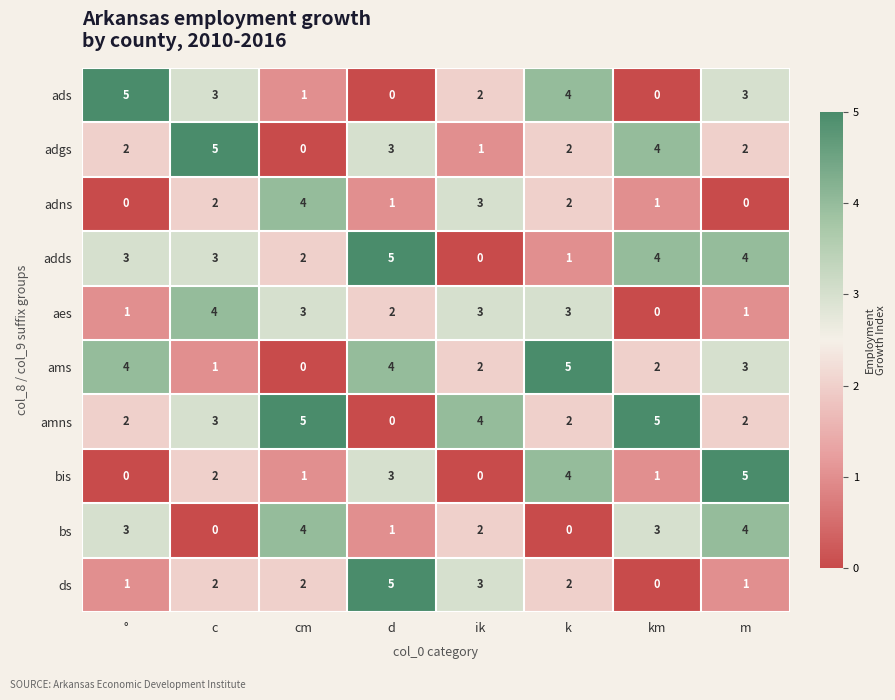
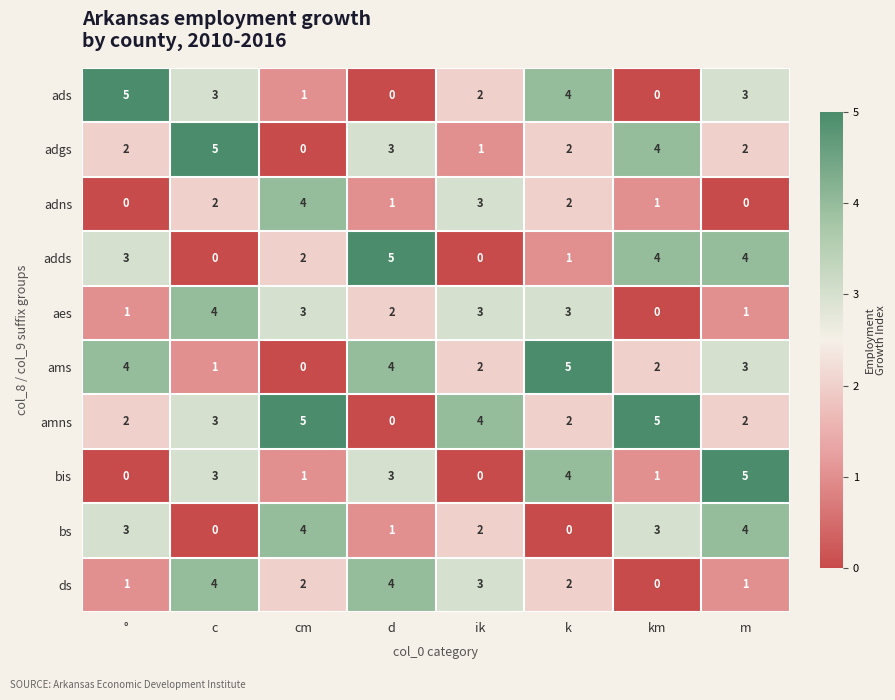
adds, c: 3 -> 0
bis, c: 2 -> 3
ds, c: 2 -> 4
ds, d: 5 -> 4
